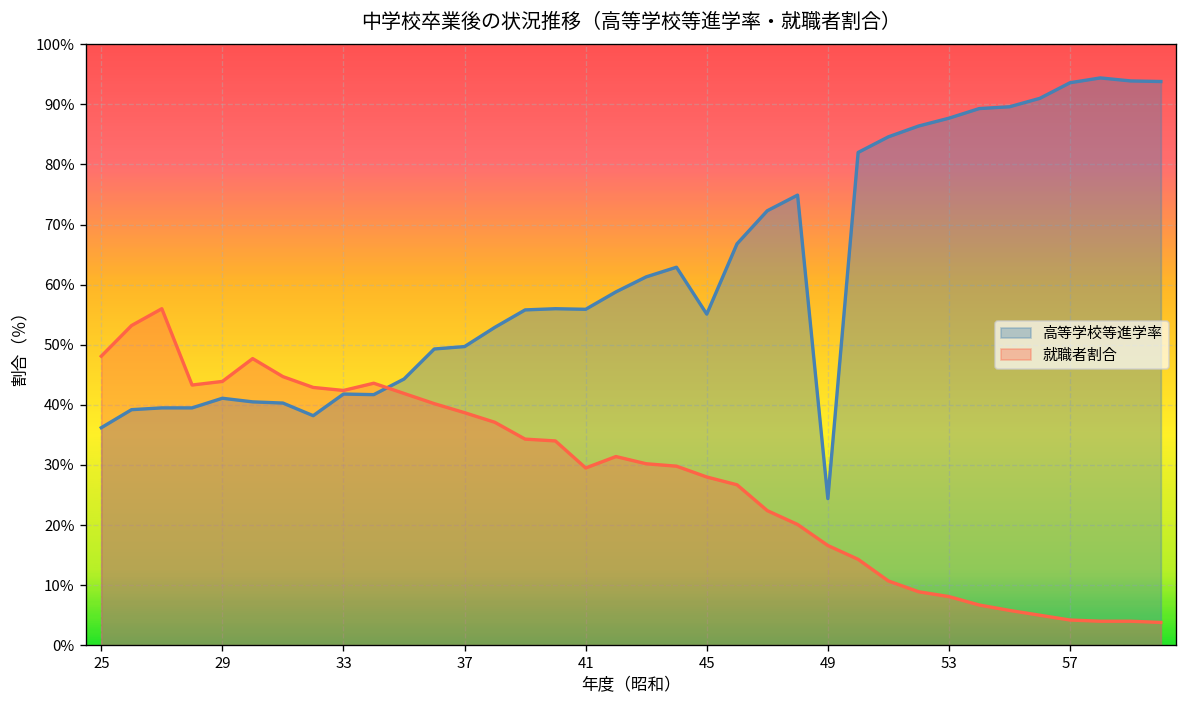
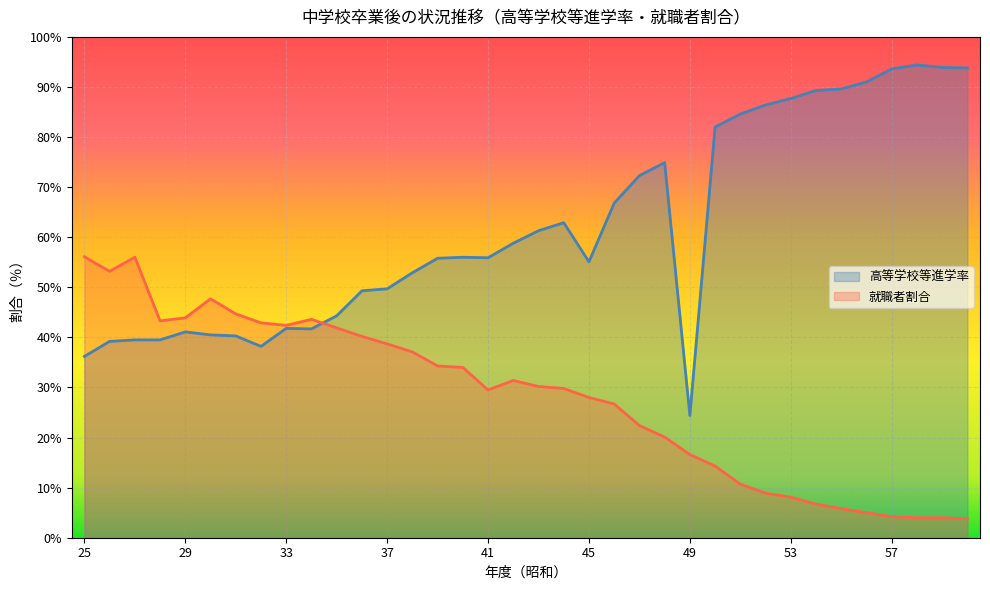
就職者割合, 25: 48% -> 56%
